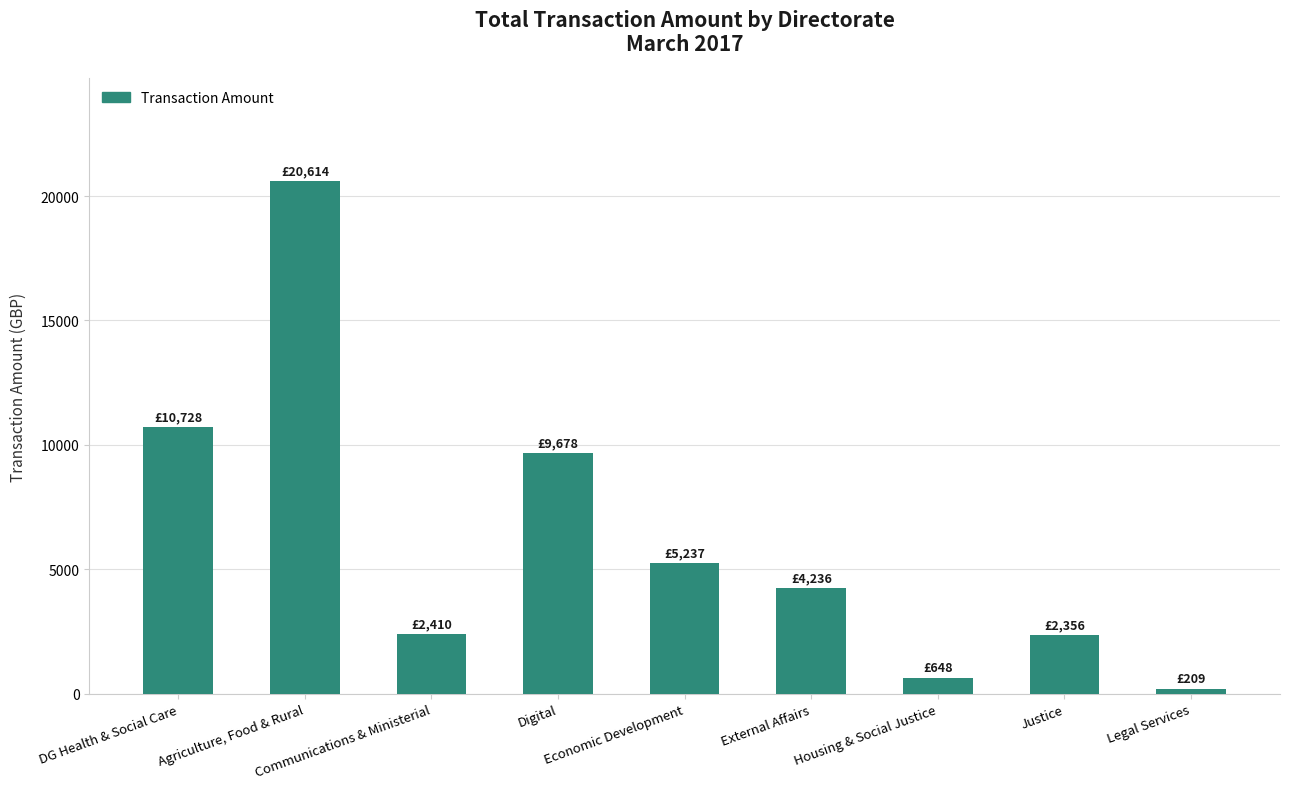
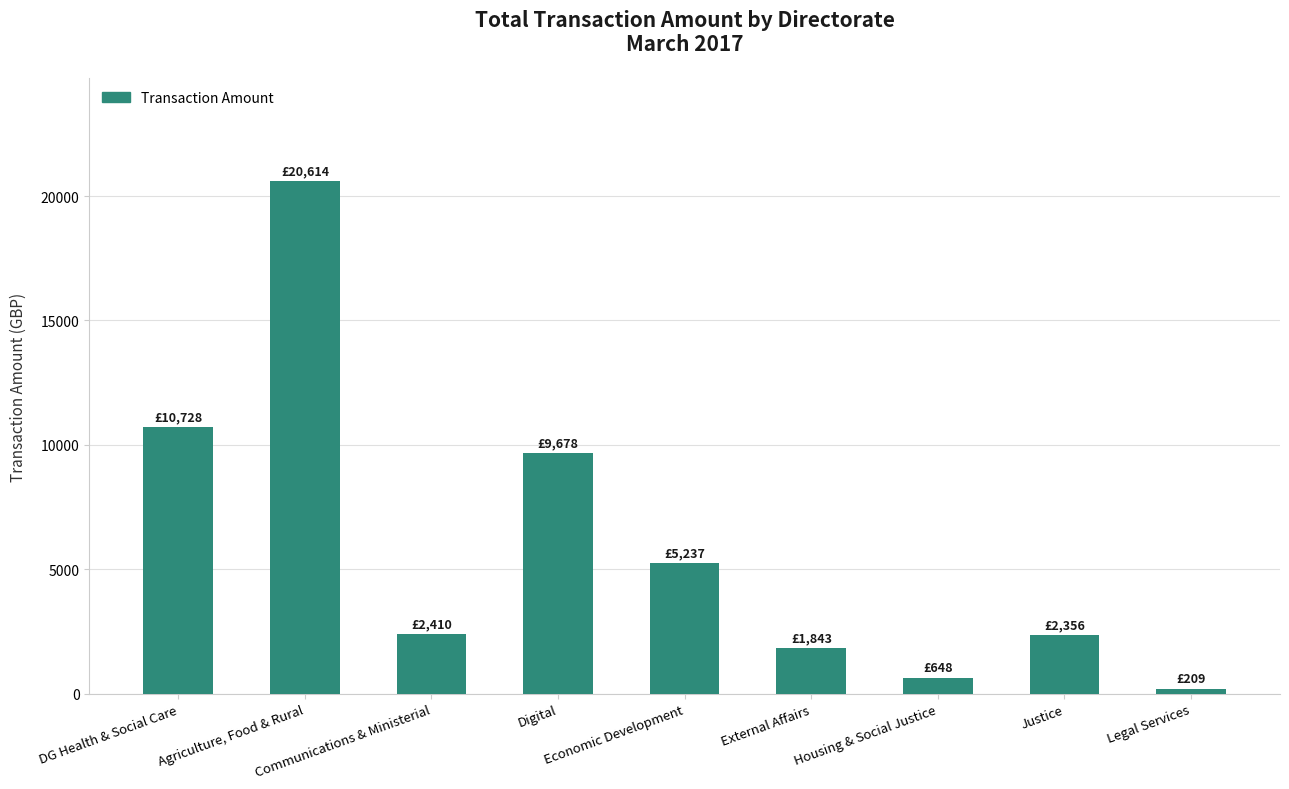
External Affairs: £4,236 -> £1,843
